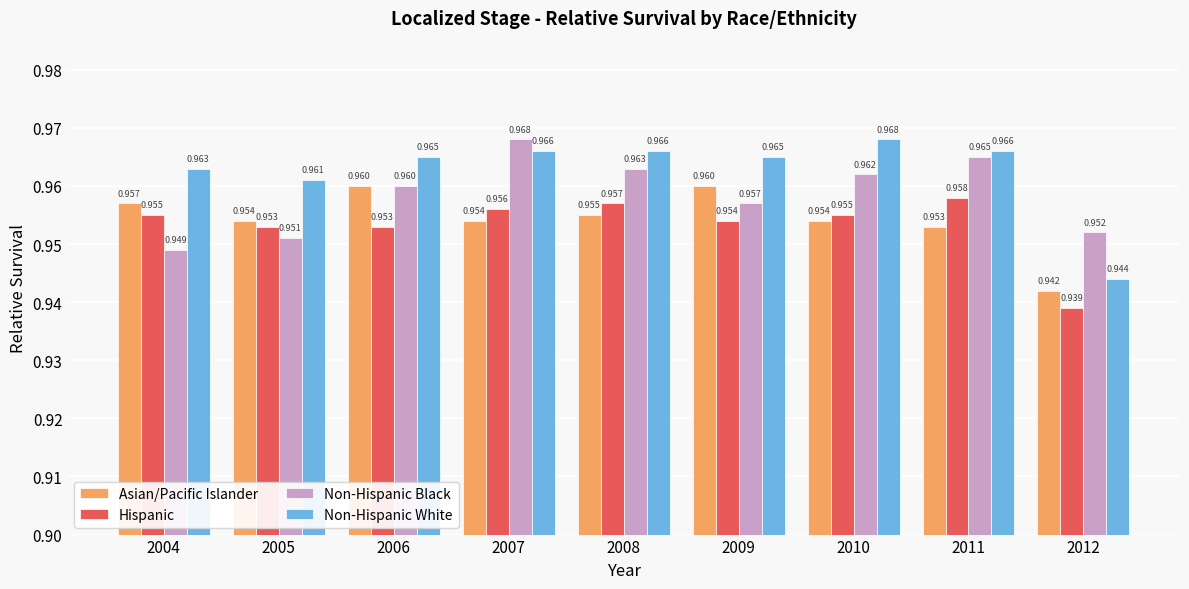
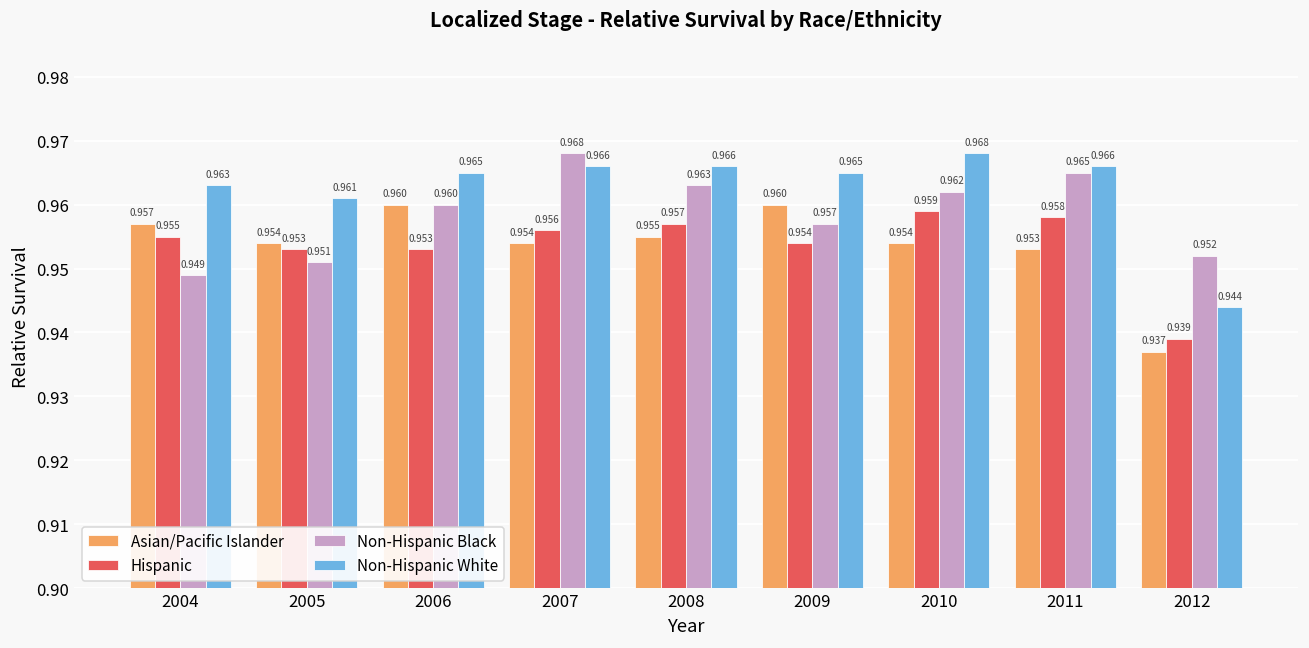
Hispanic, 2010: 0.955 -> 0.959
Asian/Pacific Islander, 2012: 0.942 -> 0.937
